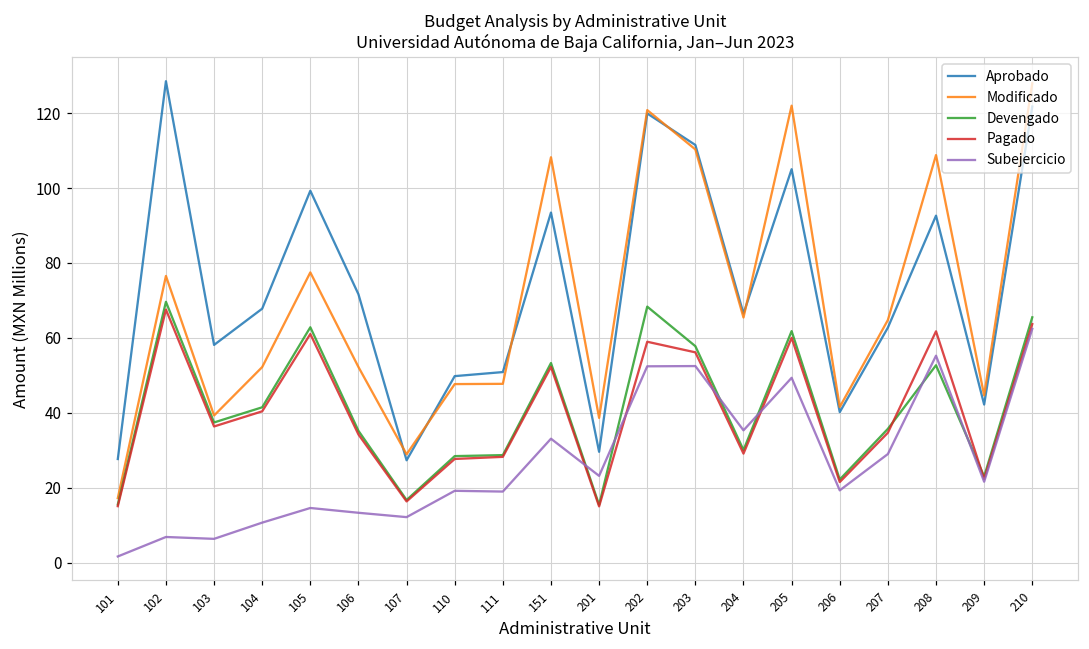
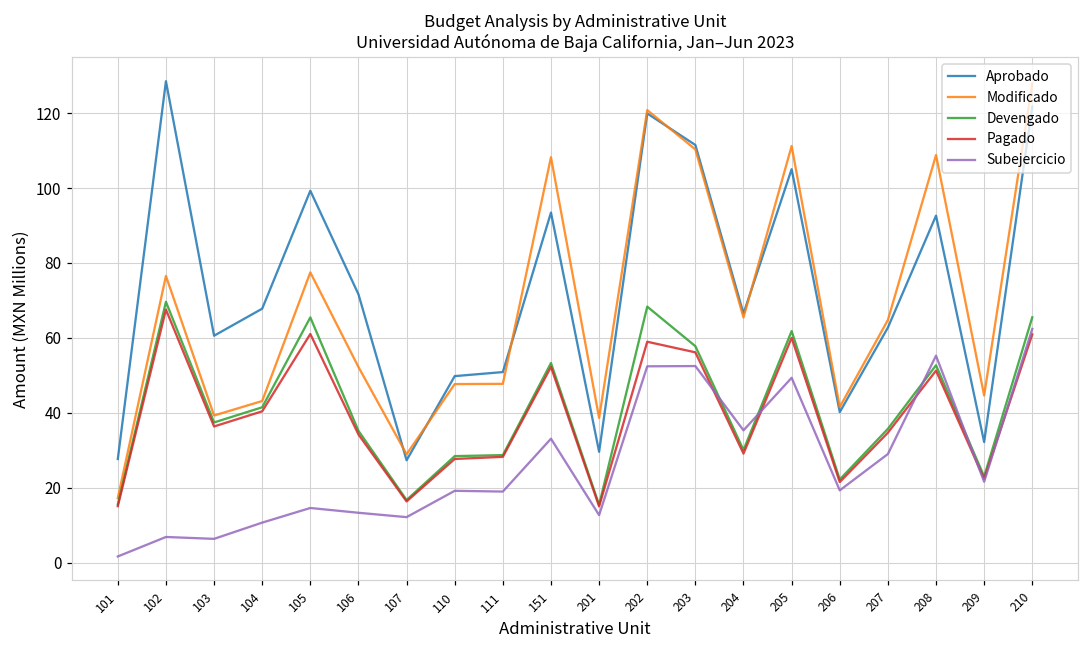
Aprobado, 103: 58 -> 61
Modificado, 104: 52 -> 43
Devengado, 105: 63 -> 65
Subejercicio, 201: 23 -> 13
Modificado, 205: 122 -> 111
Pagado, 208: 62 -> 51
Aprobado, 209: 42 -> 32
Pagado, 210: 64 -> 61
